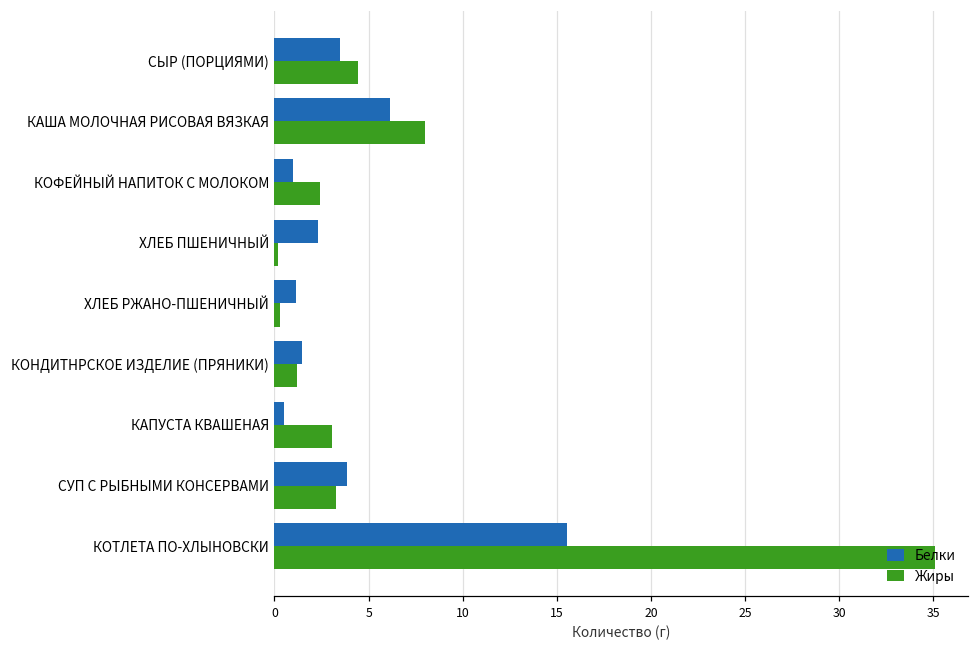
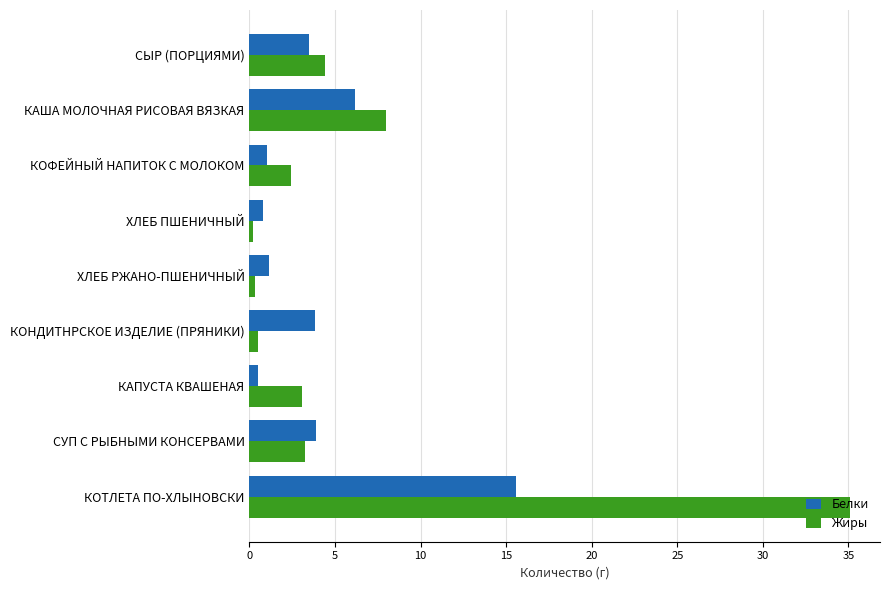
Белки, ХЛЕБ ПШЕНИЧНЫЙ: 2.3 -> 0.8
Белки, КОНДИТНРСКОЕ ИЗДЕЛИЕ (ПРЯНИКИ): 1.5 -> 3.9
Жиры, КОНДИТНРСКОЕ ИЗДЕЛИЕ (ПРЯНИКИ): 1.2 -> 0.5
